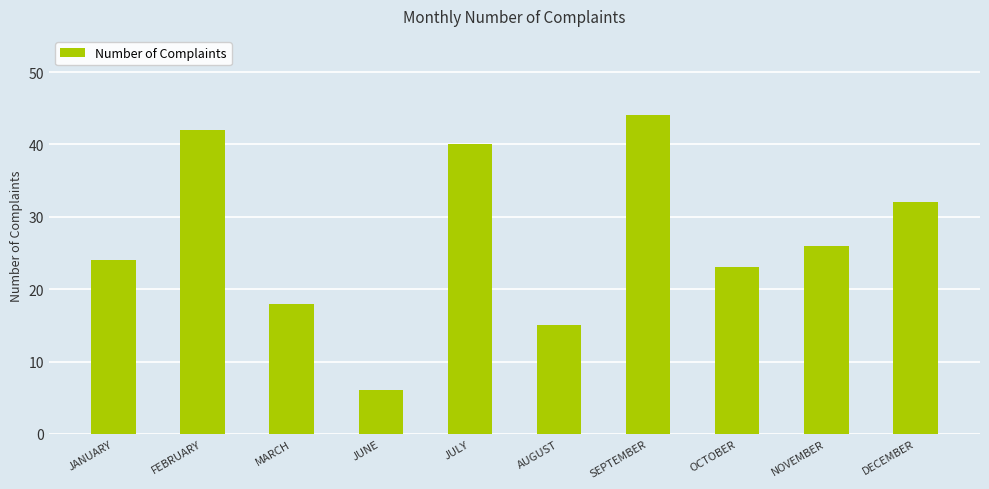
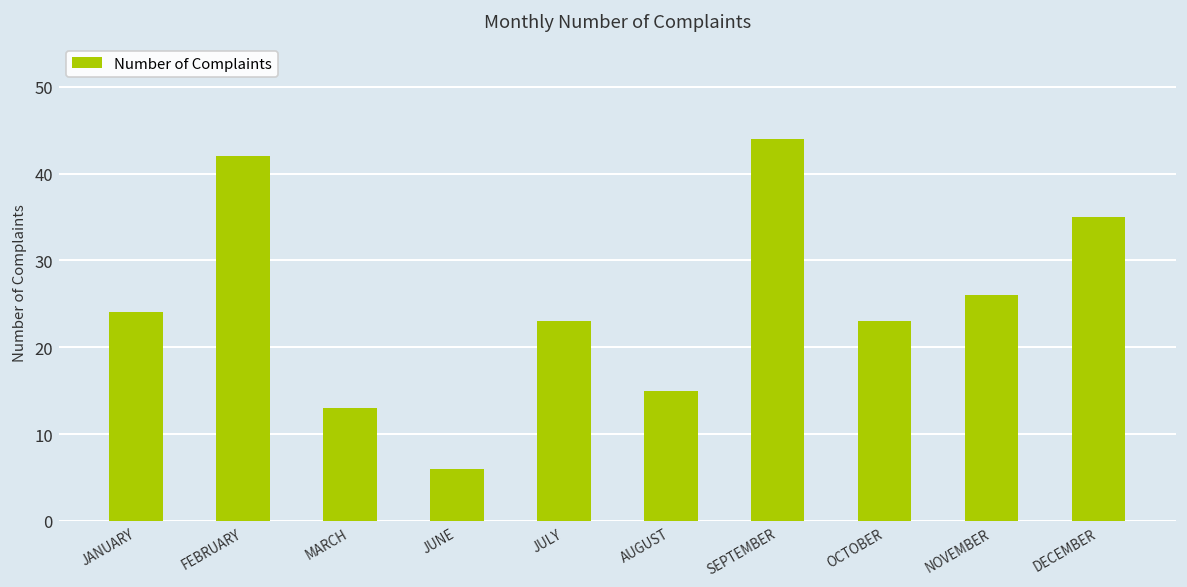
MARCH: 18 -> 13
JULY: 40 -> 23
DECEMBER: 32 -> 35
